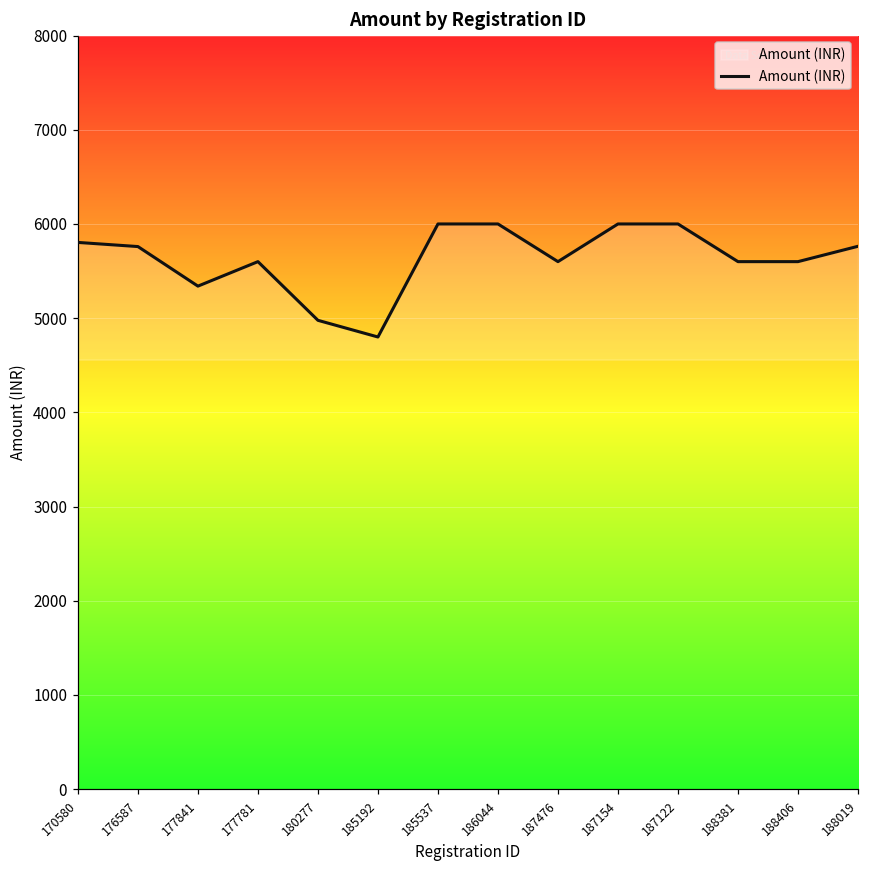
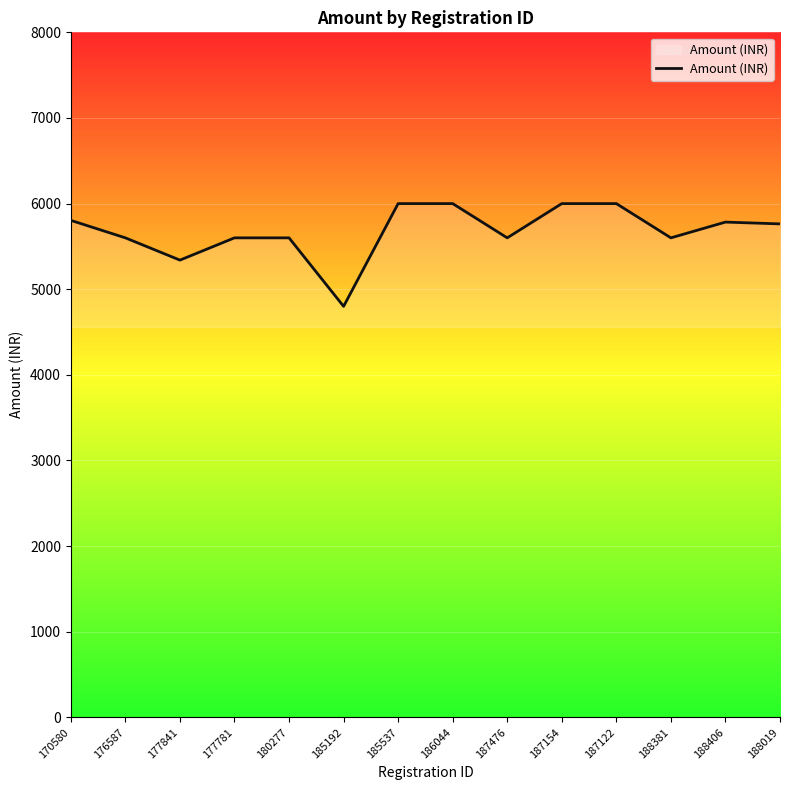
176587: 5800 -> 5600
180277: 5000 -> 5600
188406: 5600 -> 5800
